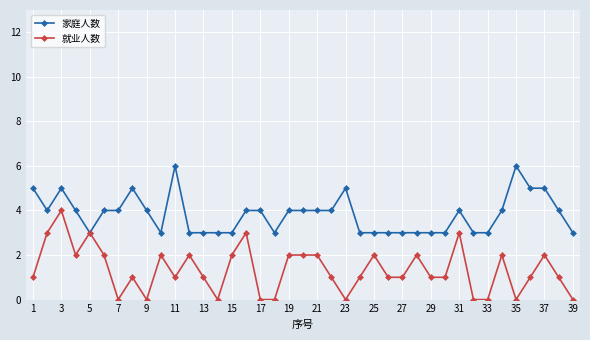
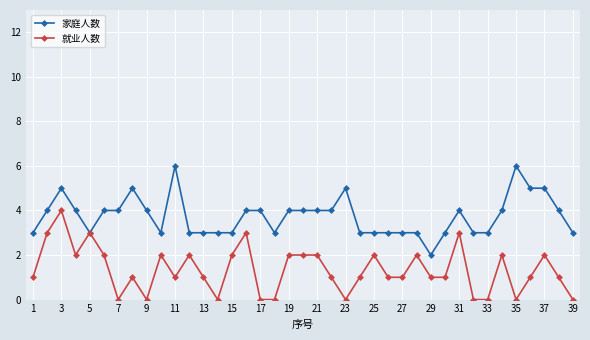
家庭人数, 1: 5 -> 3
家庭人数, 29: 3 -> 2
